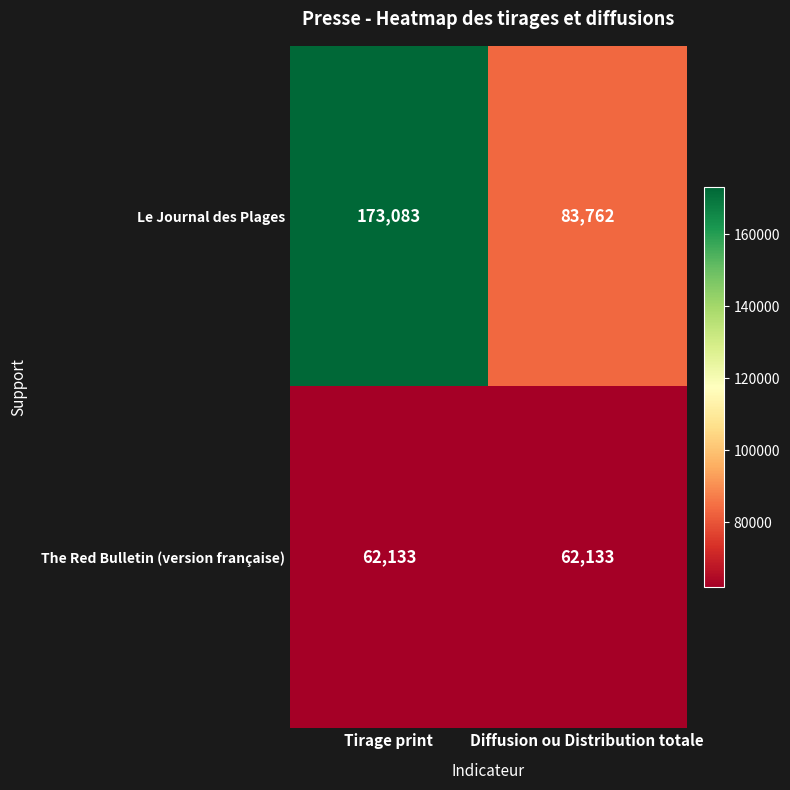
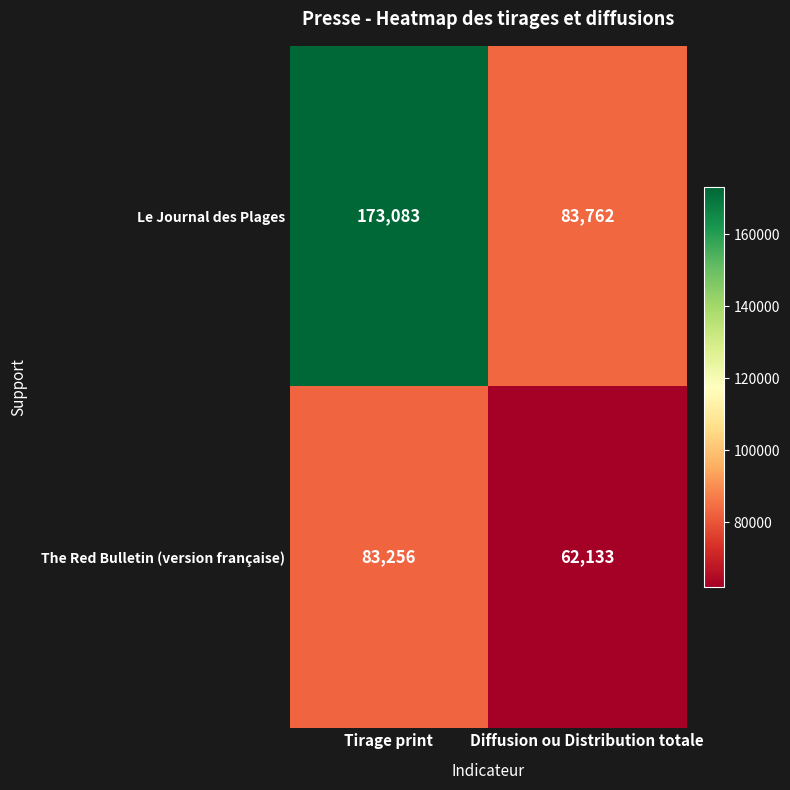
The Red Bulletin (version française), Tirage print: 62,133 -> 83,256
